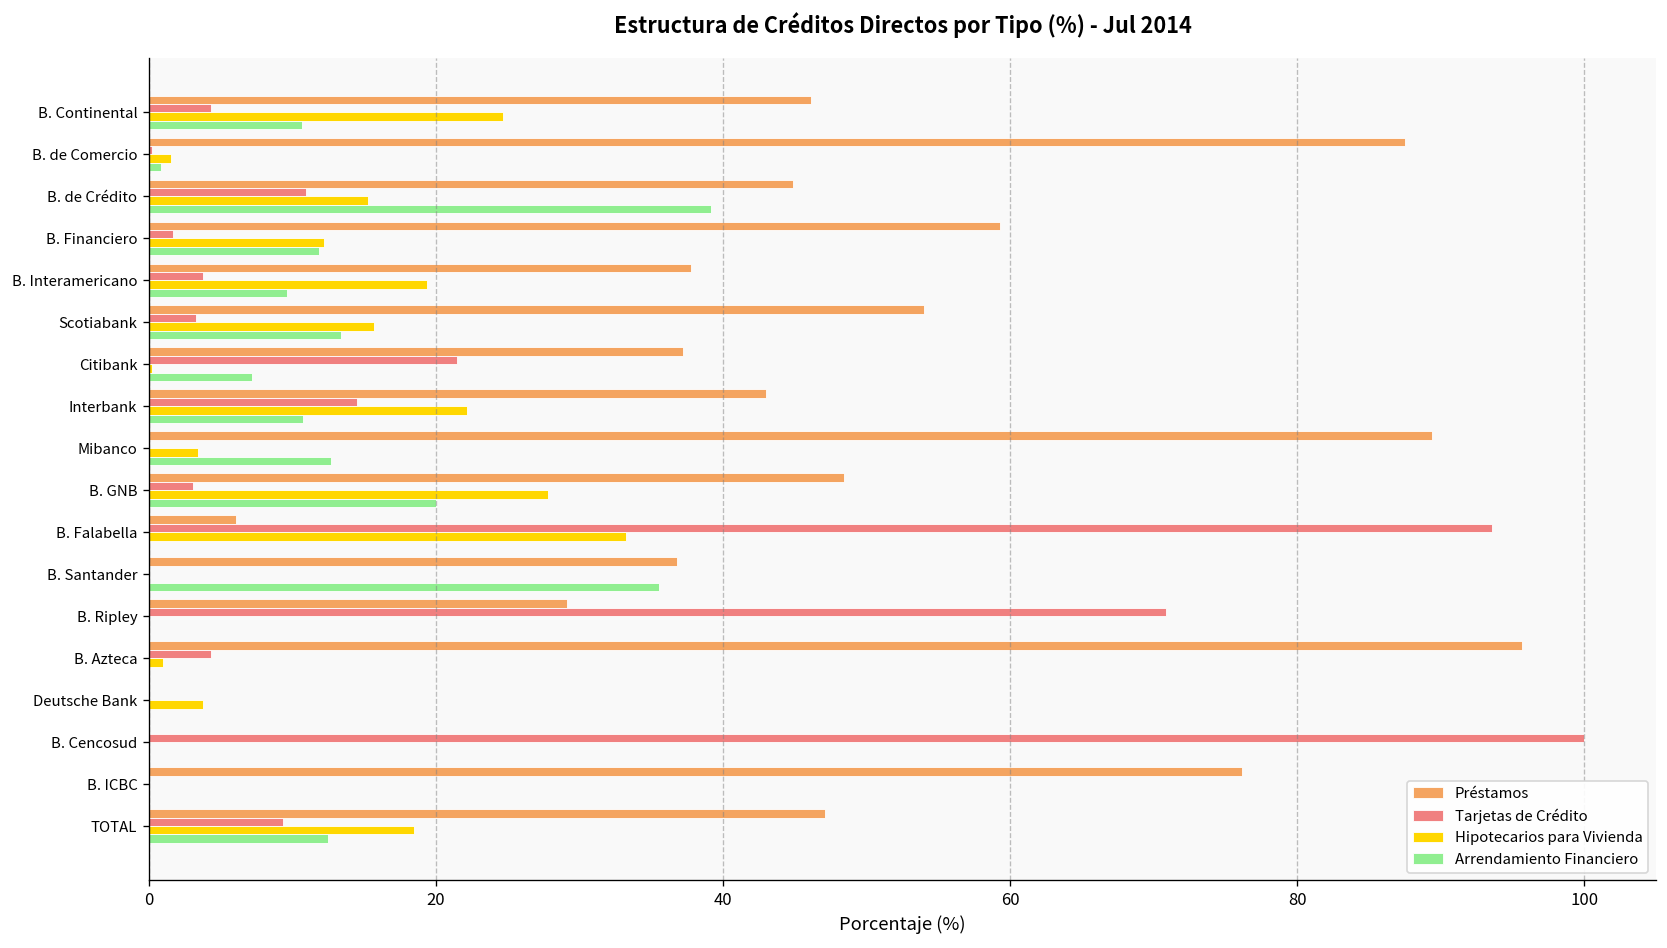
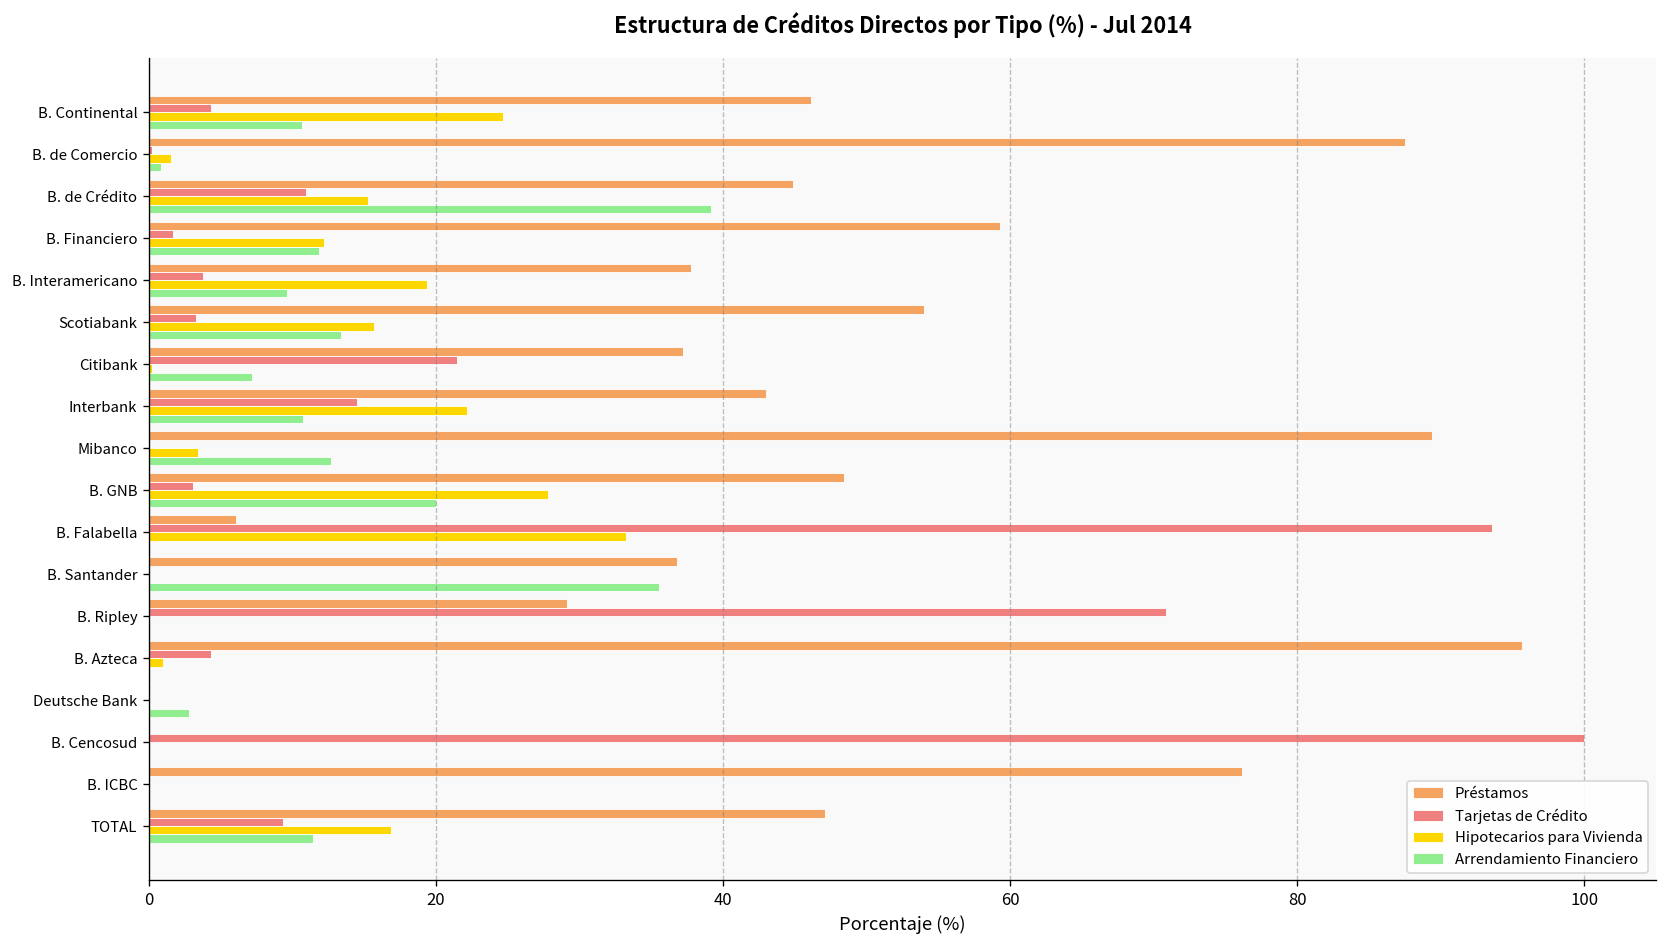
Hipotecarios para Vivienda, Deutsche Bank: 3.8 -> 0.0
Arrendamiento Financiero, Deutsche Bank: 0.0 -> 2.8
Hipotecarios para Vivienda, TOTAL: 18.5 -> 16.8
Arrendamiento Financiero, TOTAL: 12.5 -> 11.4
